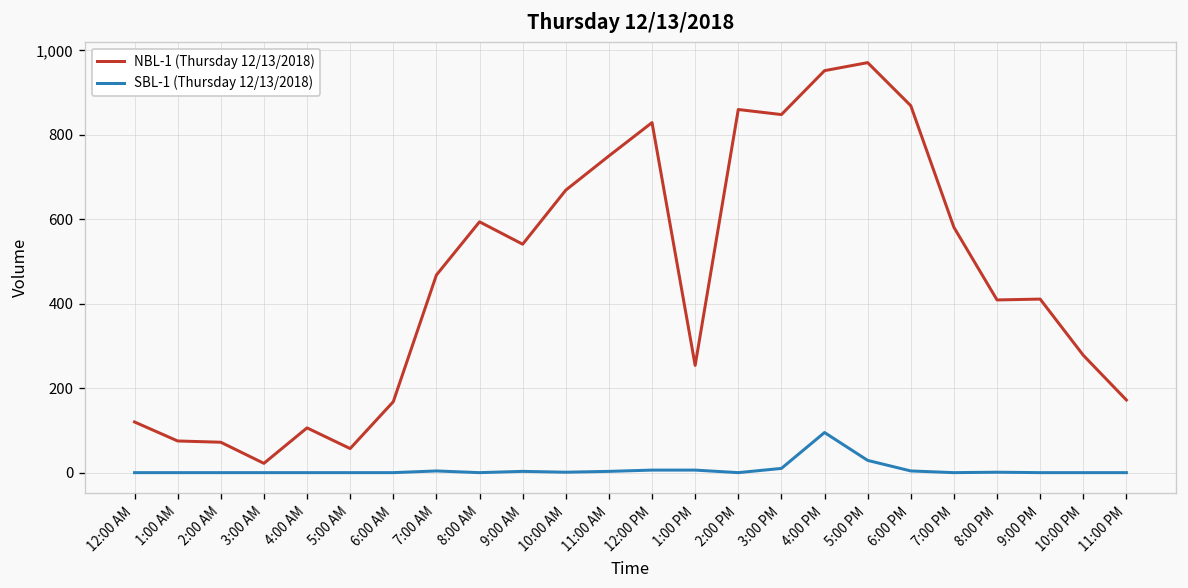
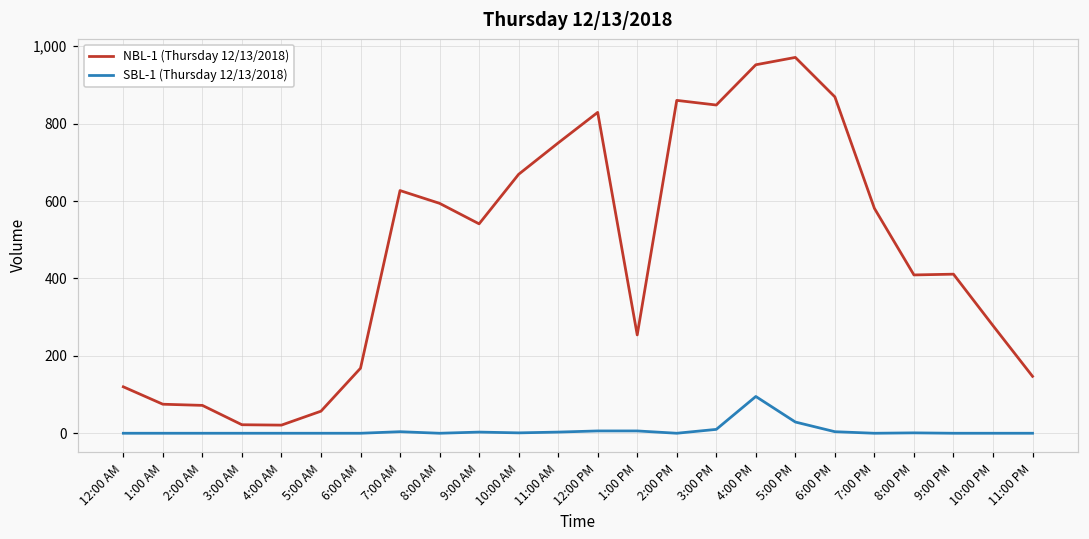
NBL-1 (Thursday 12/13/2018), 4:00 AM: 110 -> 20
NBL-1 (Thursday 12/13/2018), 7:00 AM: 470 -> 630
NBL-1 (Thursday 12/13/2018), 11:00 PM: 170 -> 150
